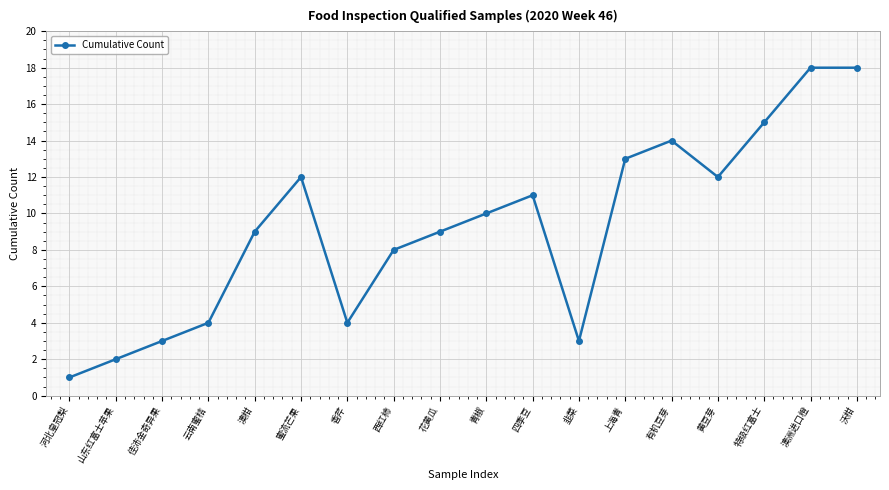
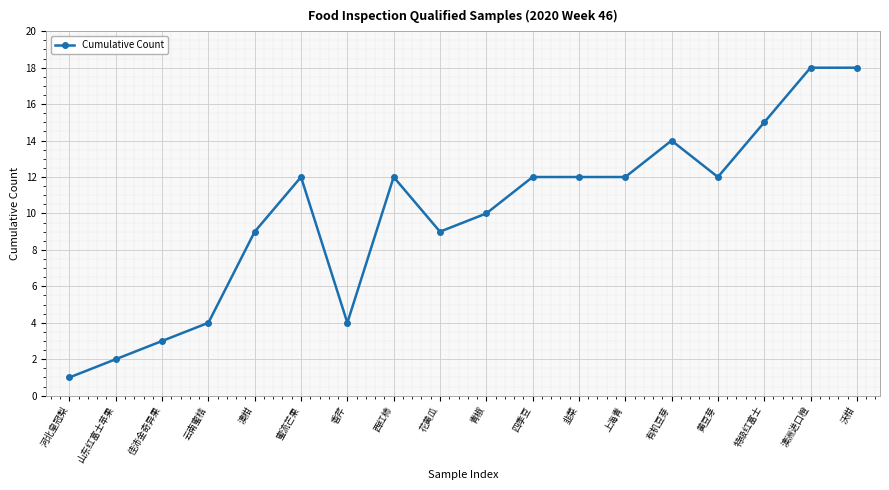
西红柿: 8 -> 12
四季豆: 11 -> 12
韭菜: 3 -> 12
上海青: 13 -> 12
